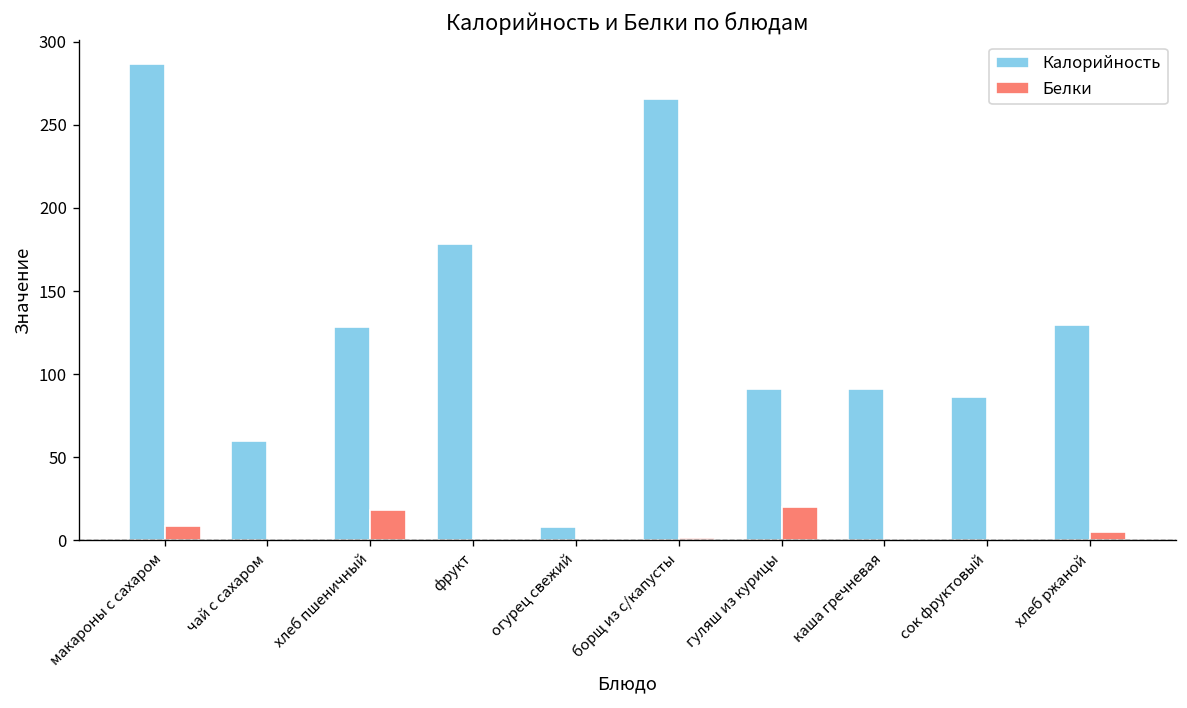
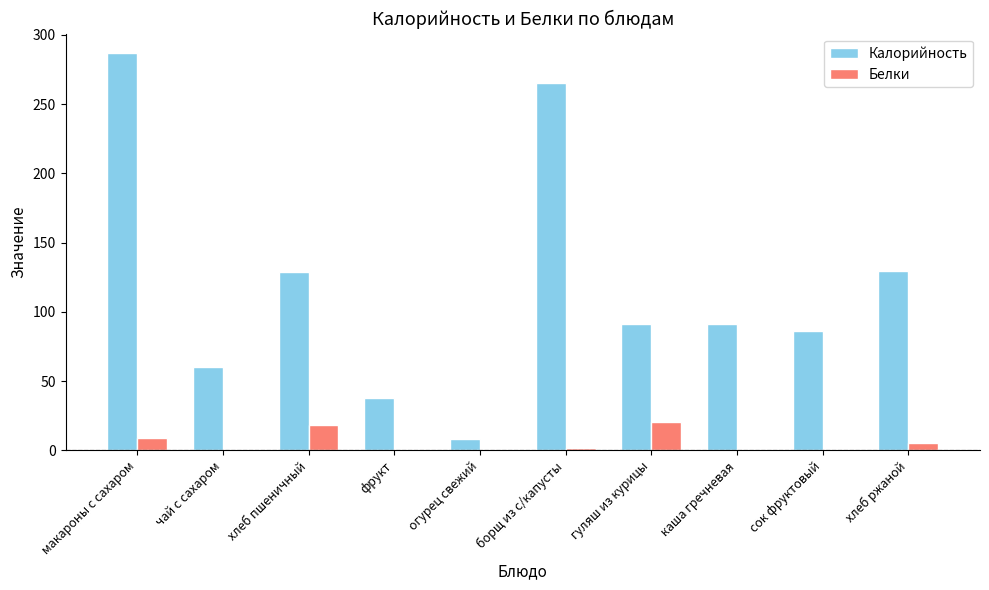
Калорийность, фрукт: 179 -> 38
